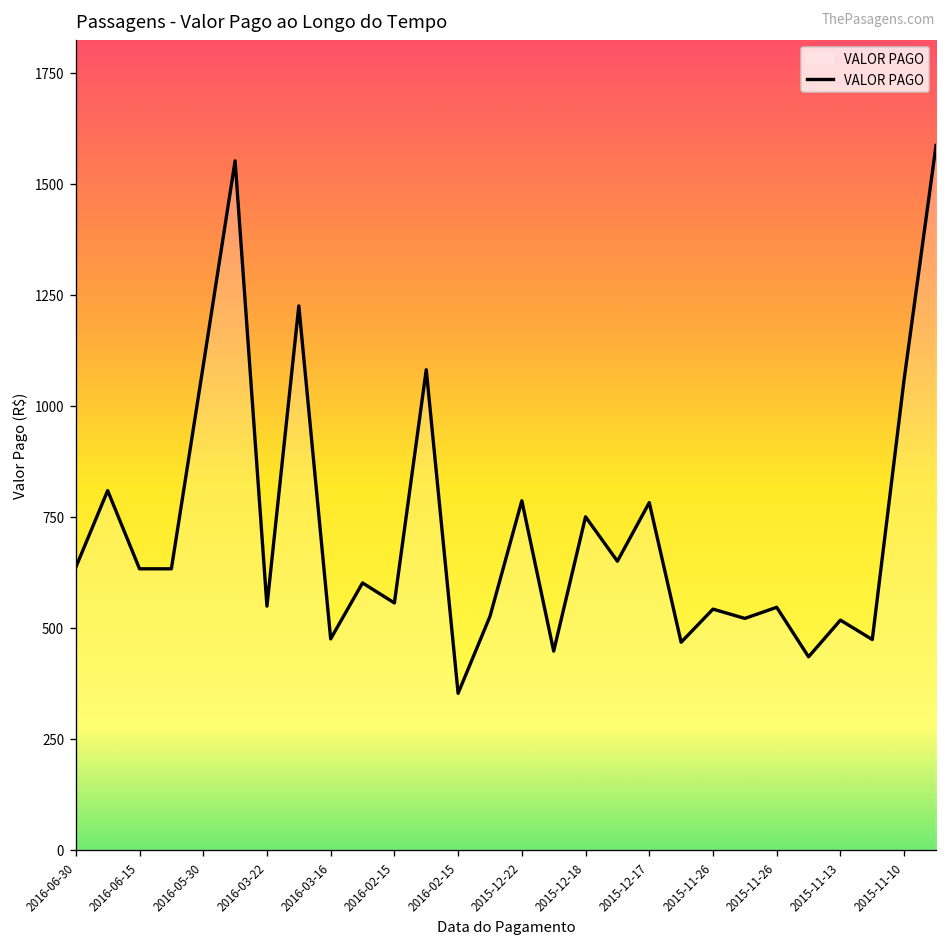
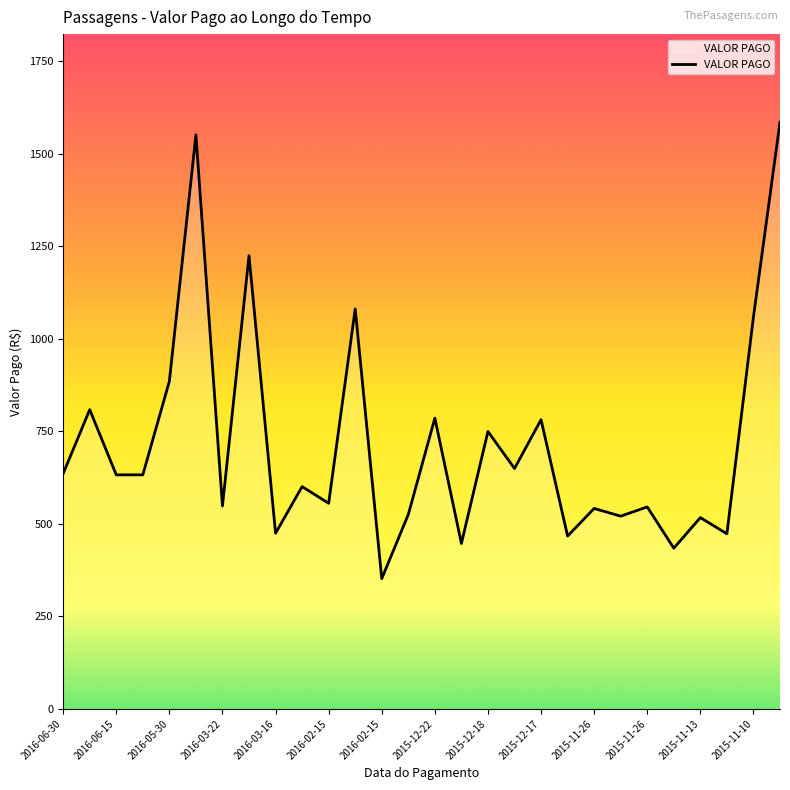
2016-05-30: 1090 -> 890
